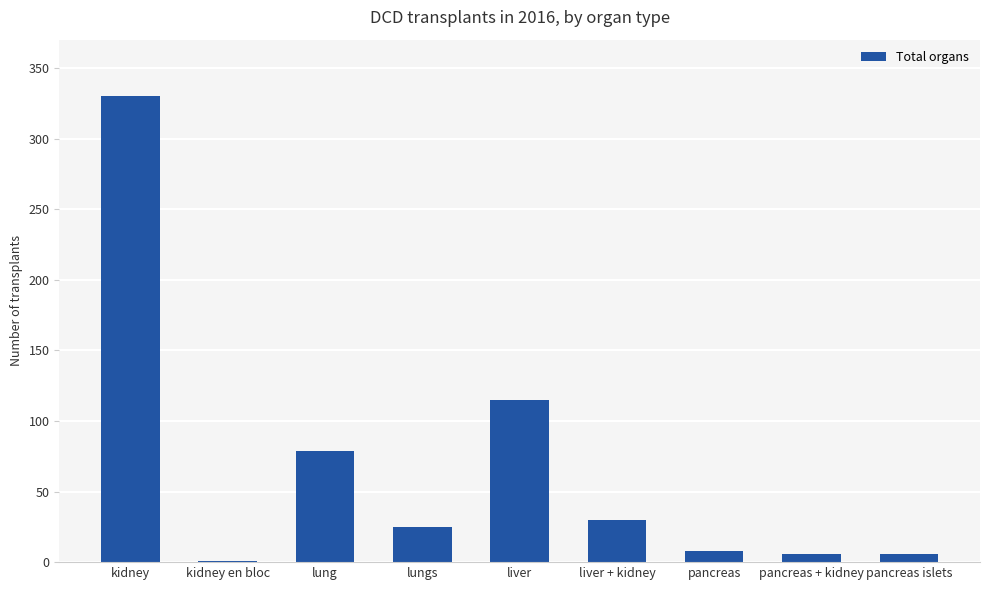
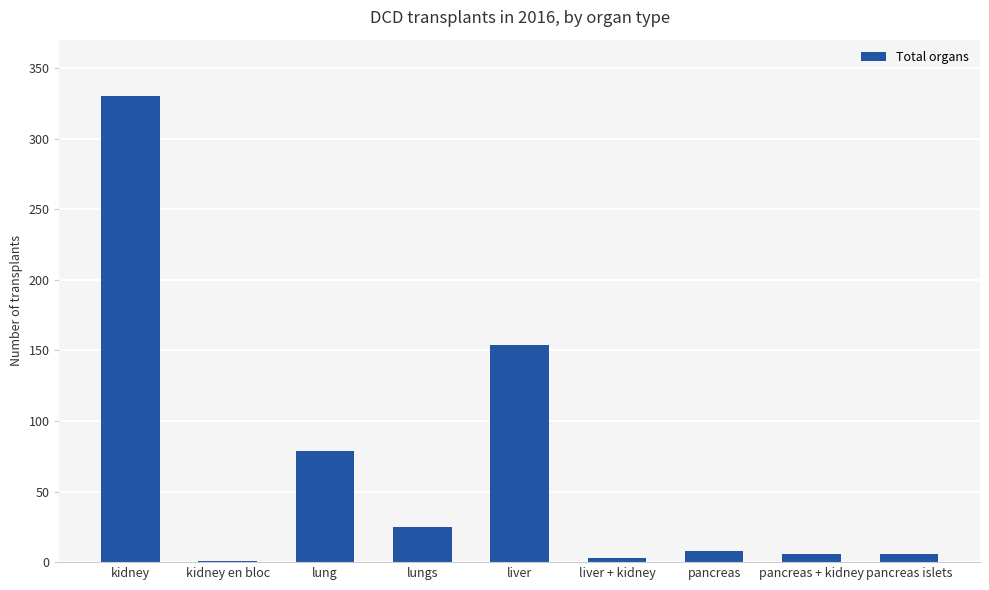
liver: 115 -> 154
liver + kidney: 30 -> 3
